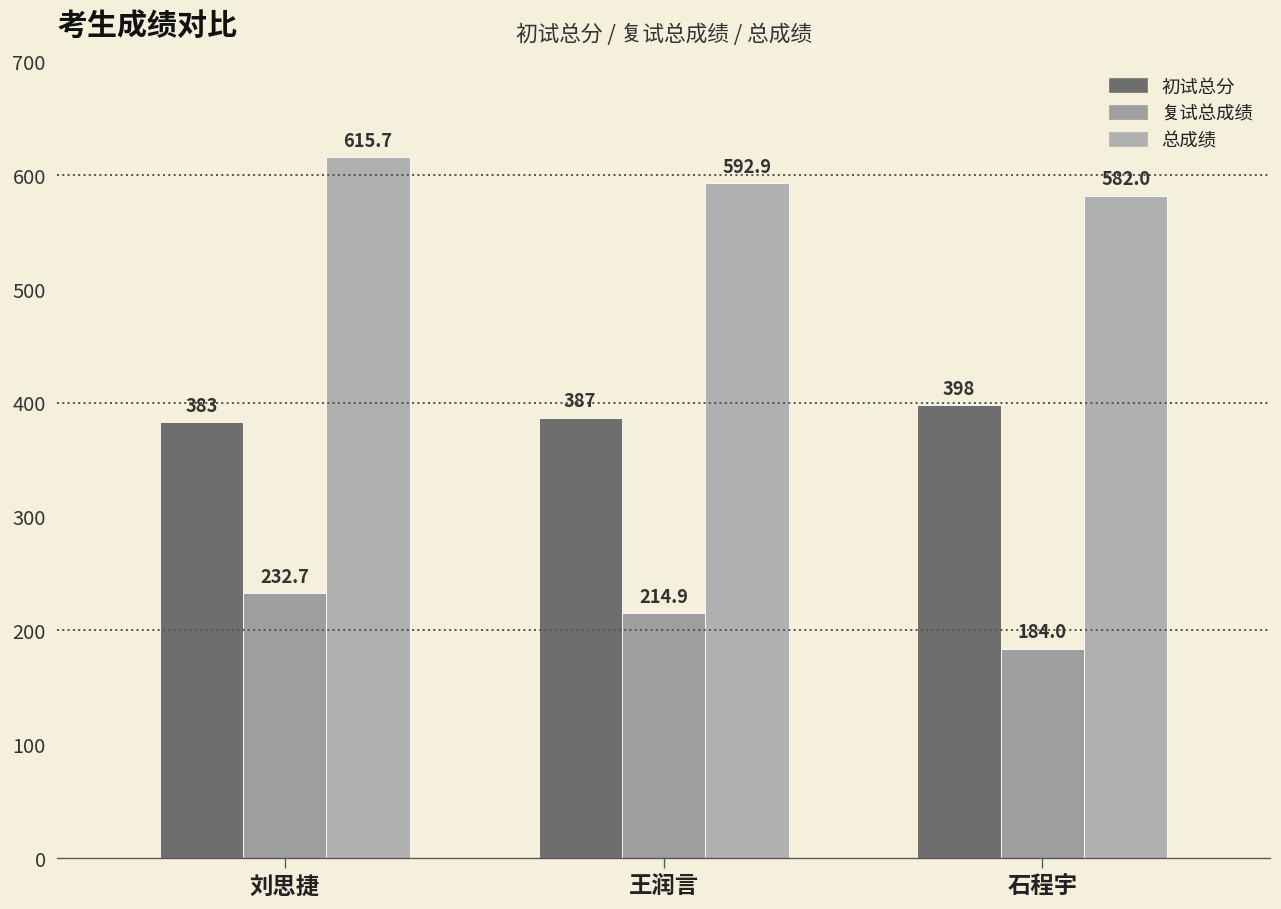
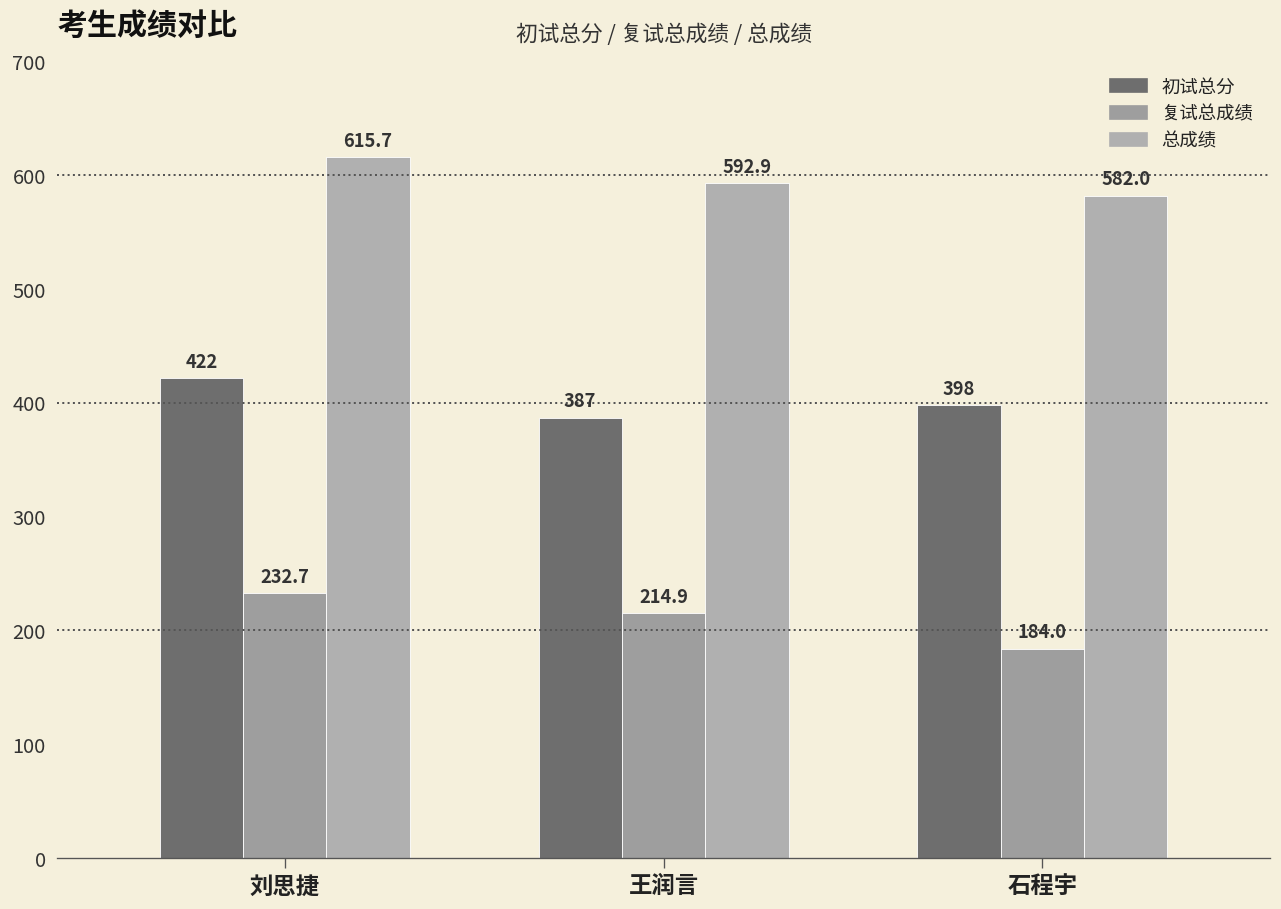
初试总分, 刘思捷: 383 -> 422
